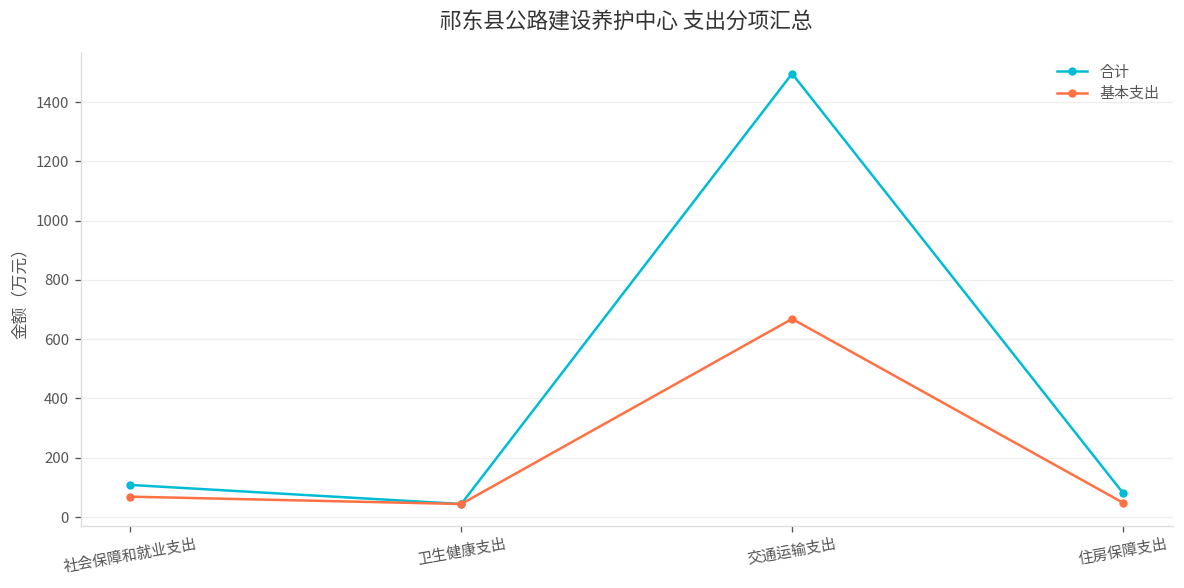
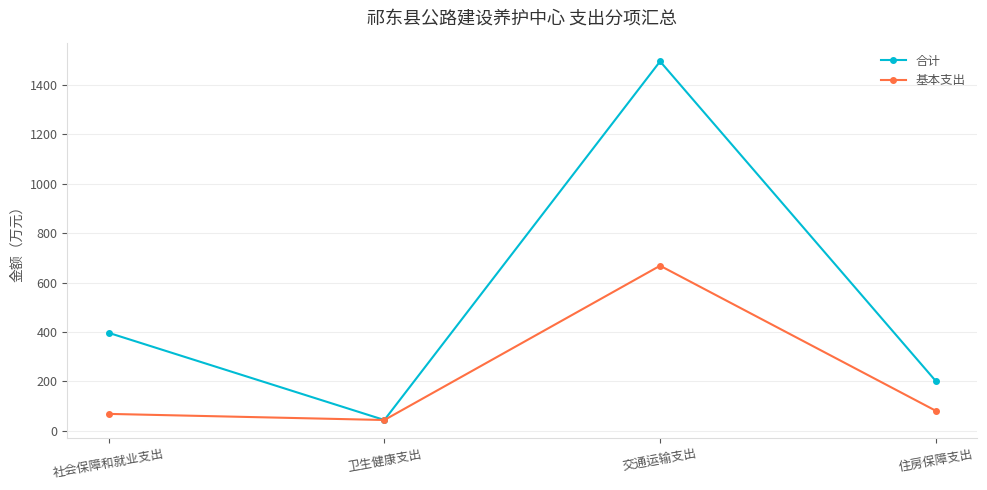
合计, 社会保障和就业支出: 110 -> 400
合计, 住房保障支出: 80 -> 200
基本支出, 住房保障支出: 50 -> 80
